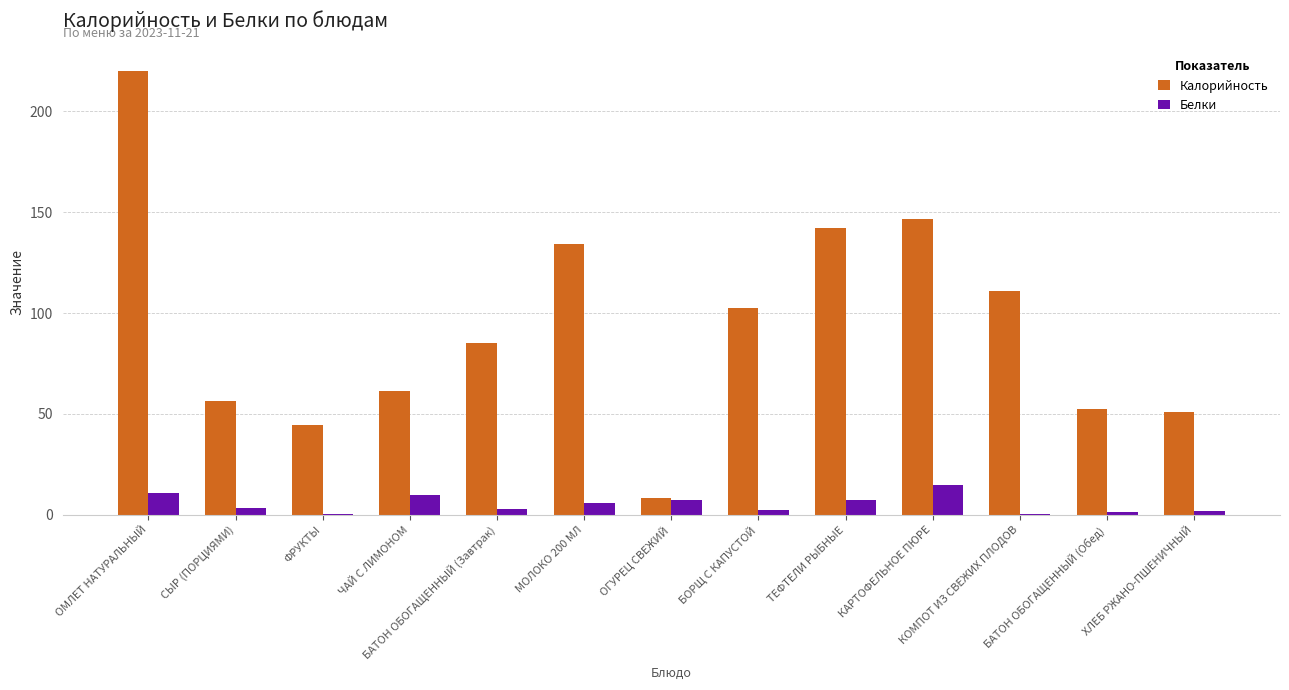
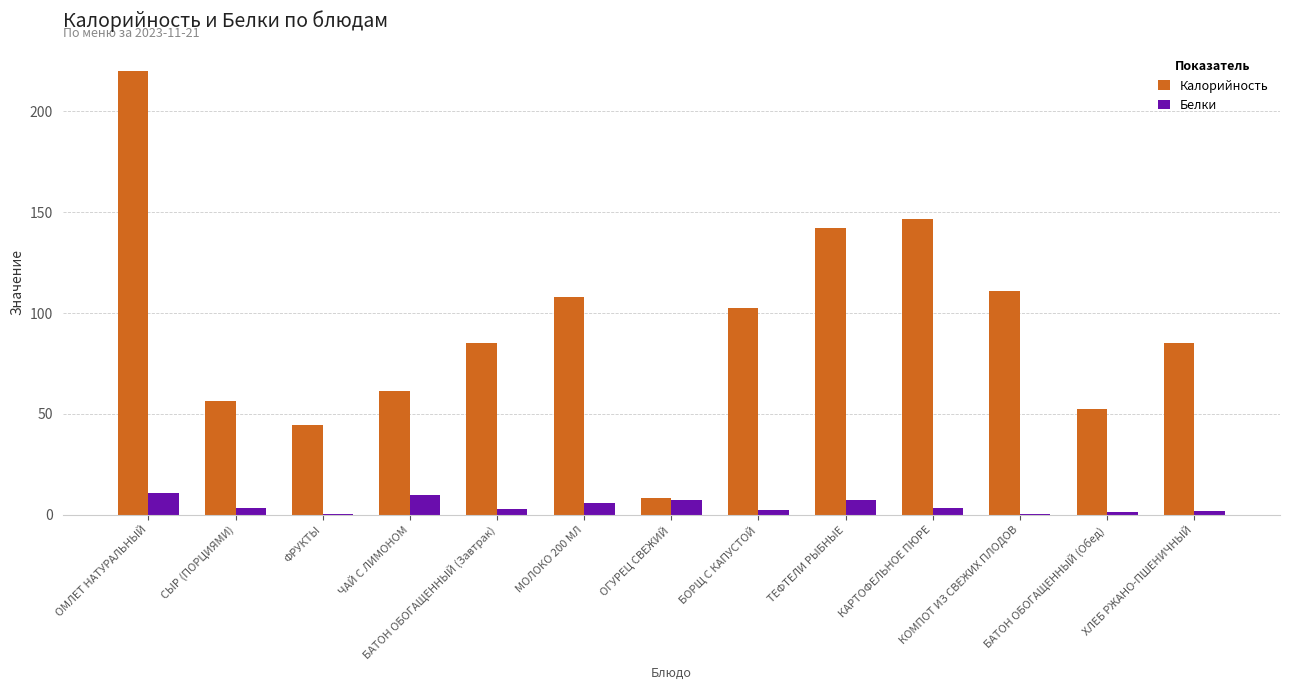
Калорийность, МОЛОКО 200 МЛ: 134 -> 108
Белки, КАРТОФЕЛЬНОЕ ПЮРЕ: 15 -> 3
Калорийность, ХЛЕБ РЖАНО-ПШЕНИЧНЫЙ: 51 -> 85
